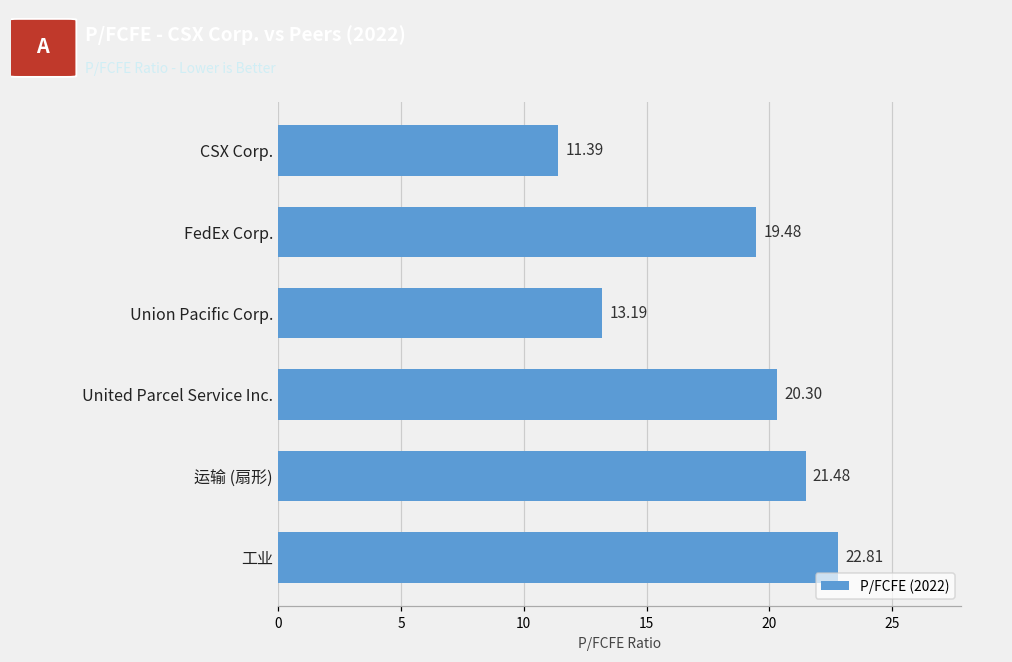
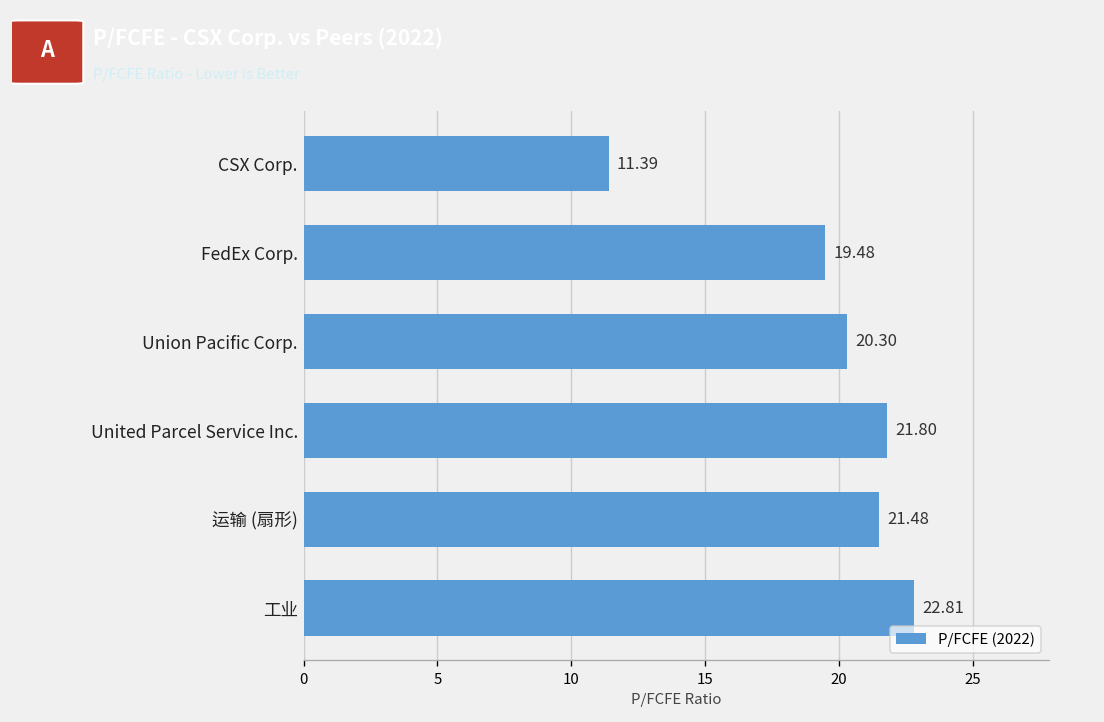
Union Pacific Corp.: 13.19 -> 20.30
United Parcel Service Inc.: 20.30 -> 21.80
